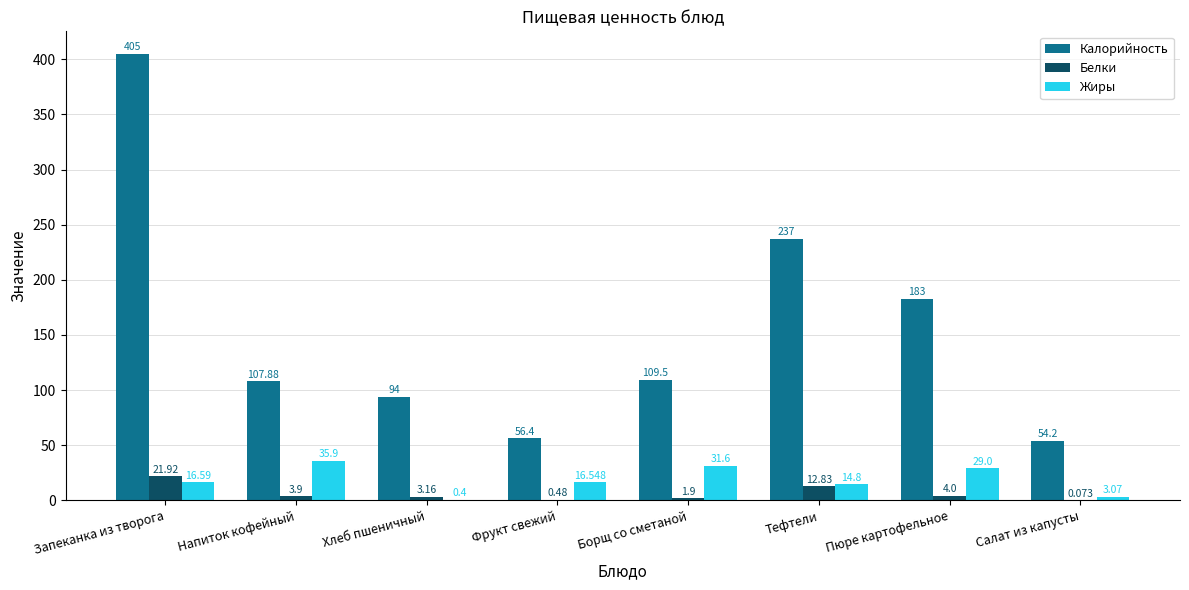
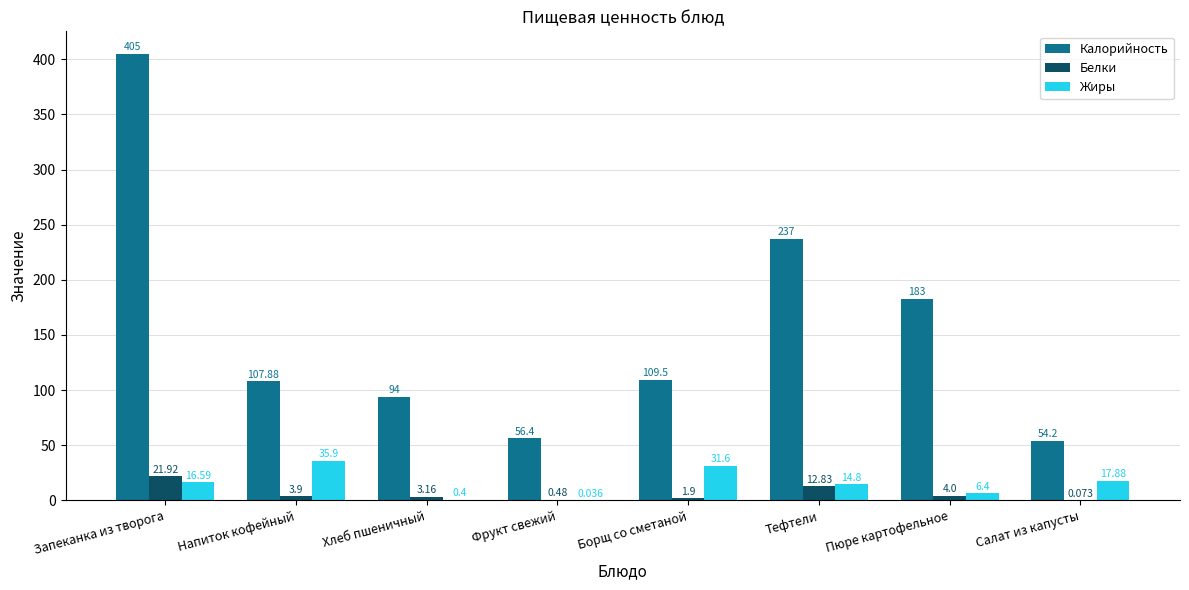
Жиры, Фрукт свежий: 16.548 -> 0.036
Жиры, Пюре картофельное: 29.0 -> 6.4
Жиры, Салат из капусты: 3.07 -> 17.88
